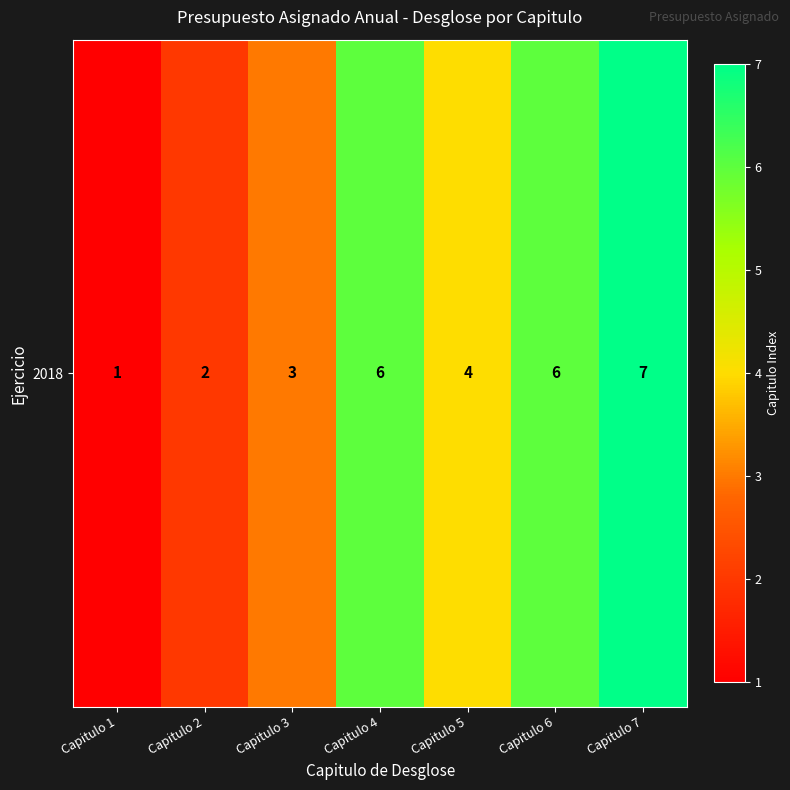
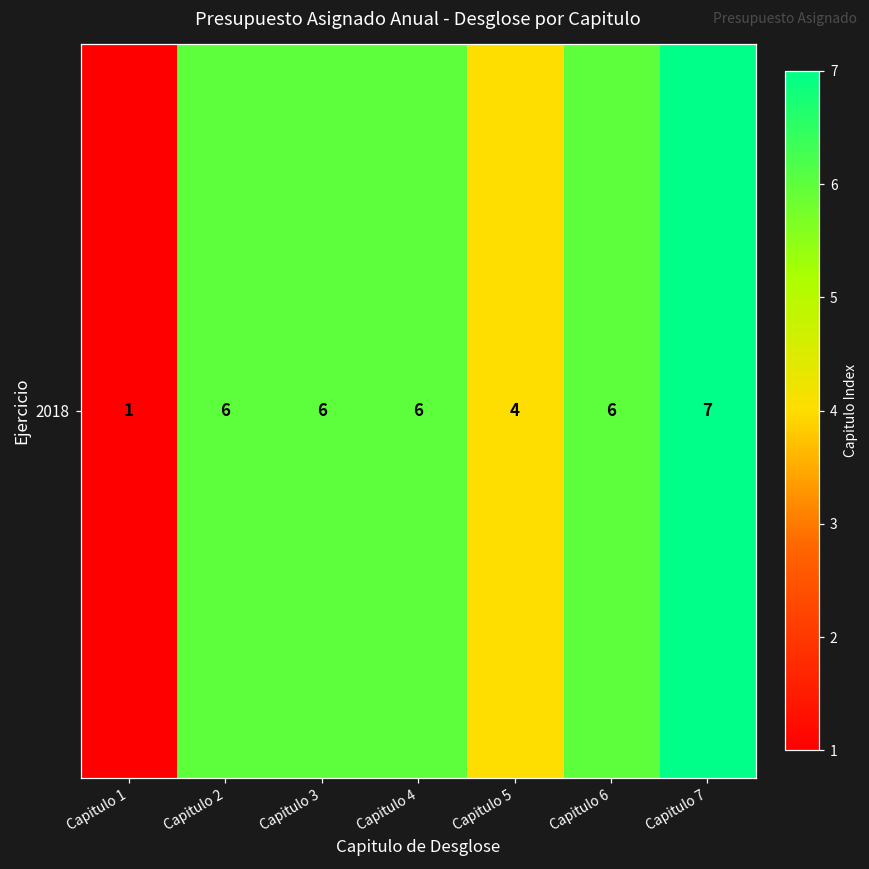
2018, Capitulo 2: 2 -> 6
2018, Capitulo 3: 3 -> 6
